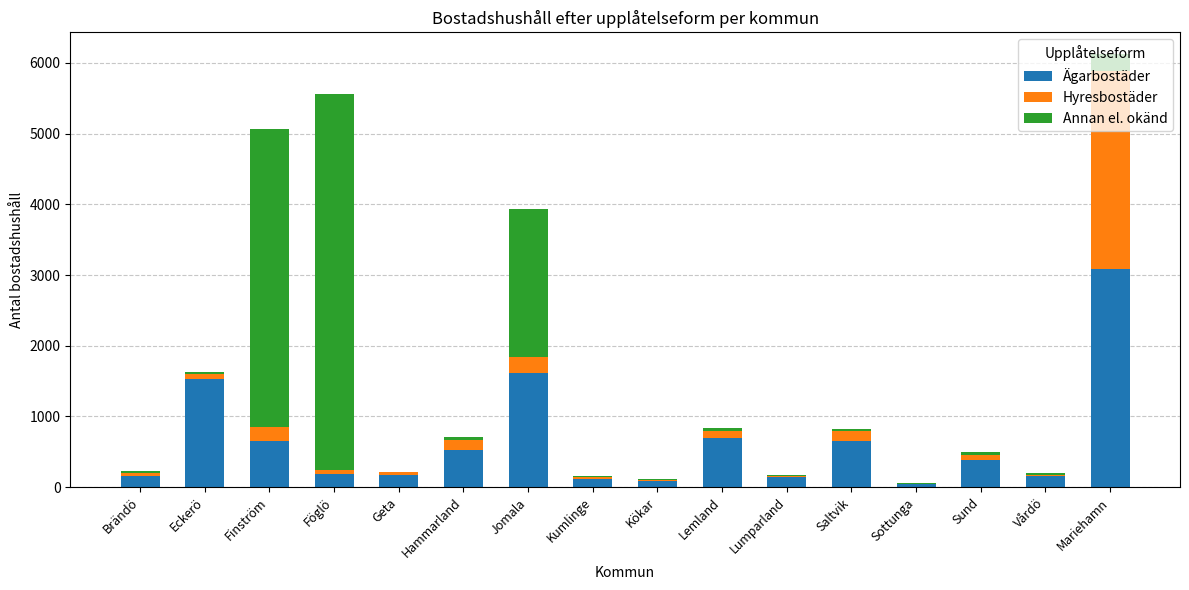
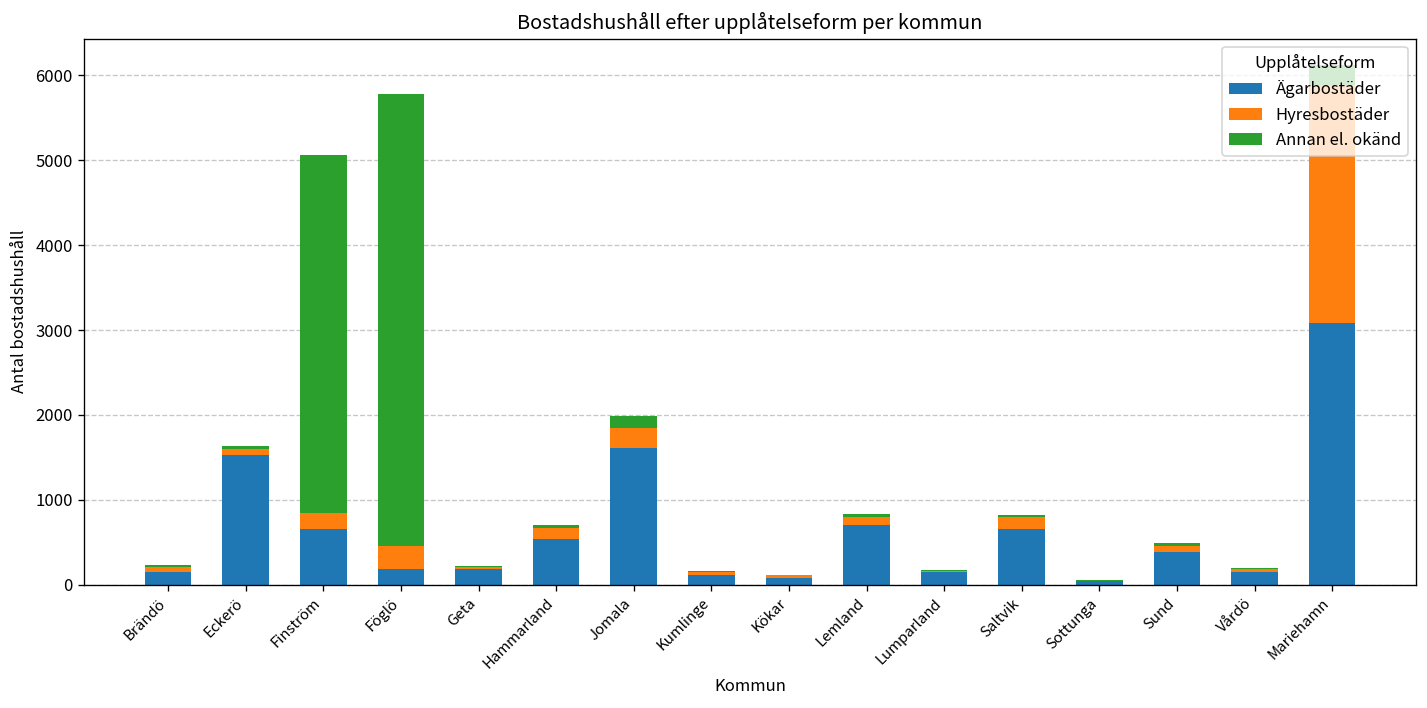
Hyresbostäder, Föglö: 100 -> 300
Annan el. okänd, Jomala: 2100 -> 100
